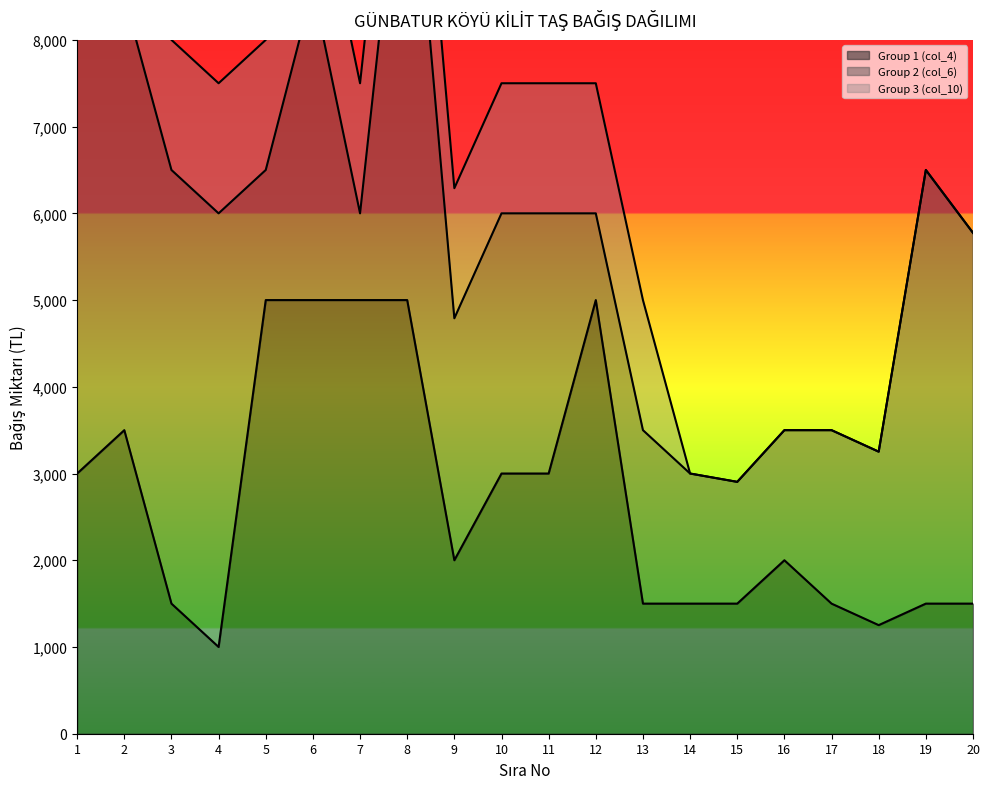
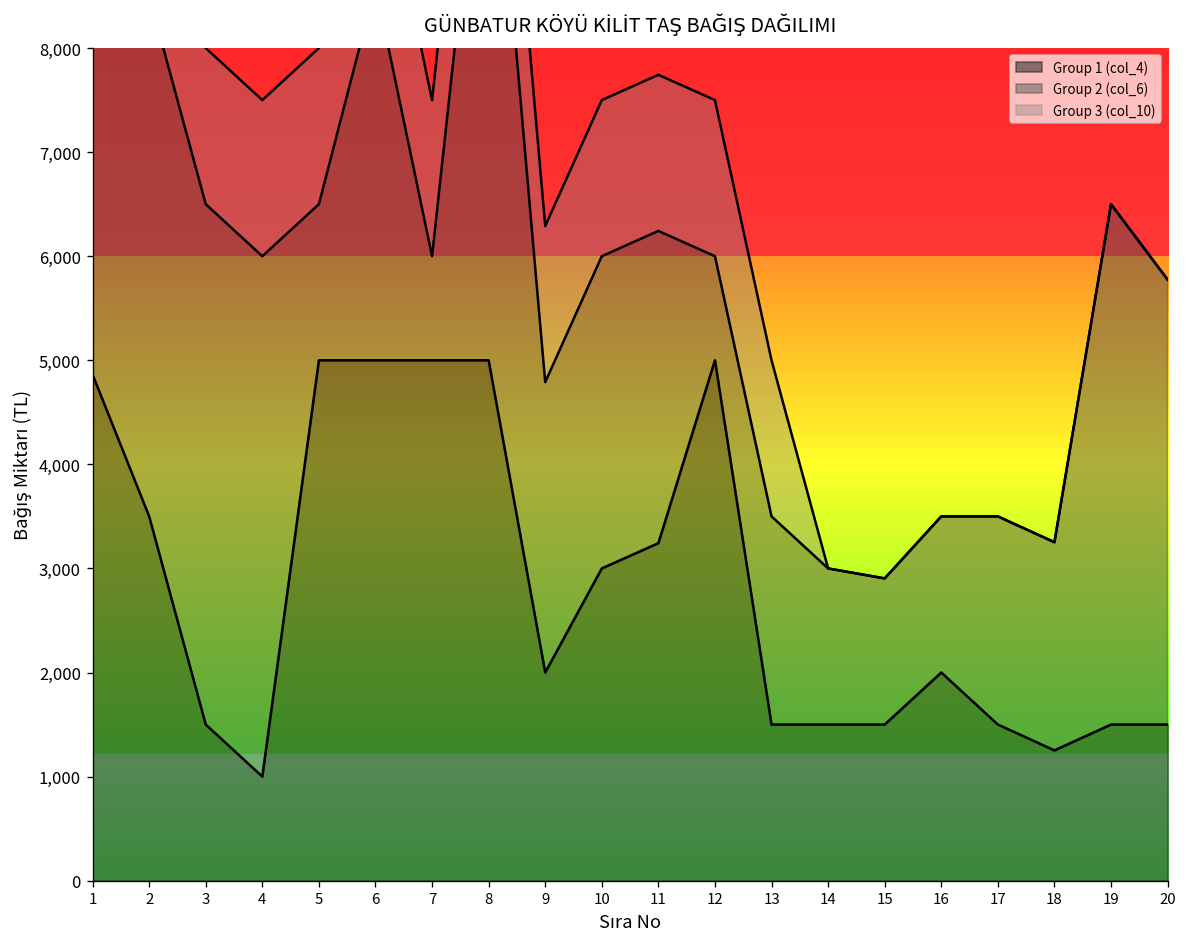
Group 1 (col_4), 1: 3,000 -> 4,900
Group 1 (col_4), 11: 3,000 -> 3,200
